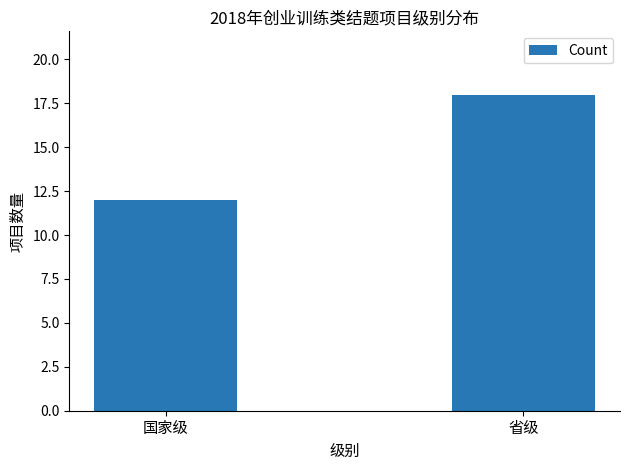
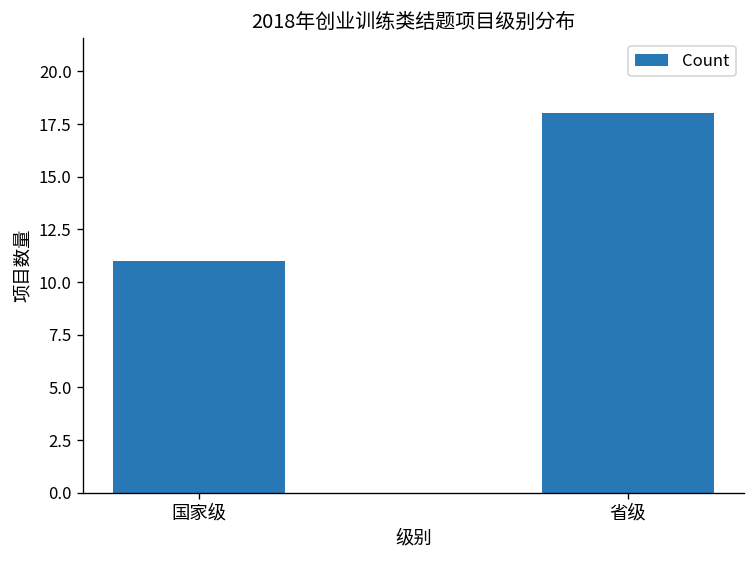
国家级: 12 -> 11
